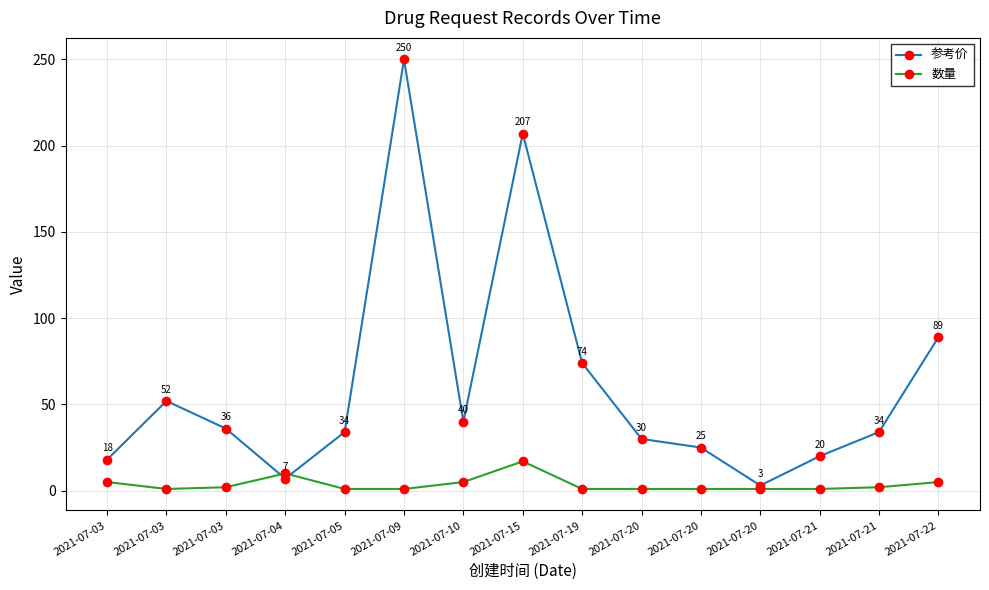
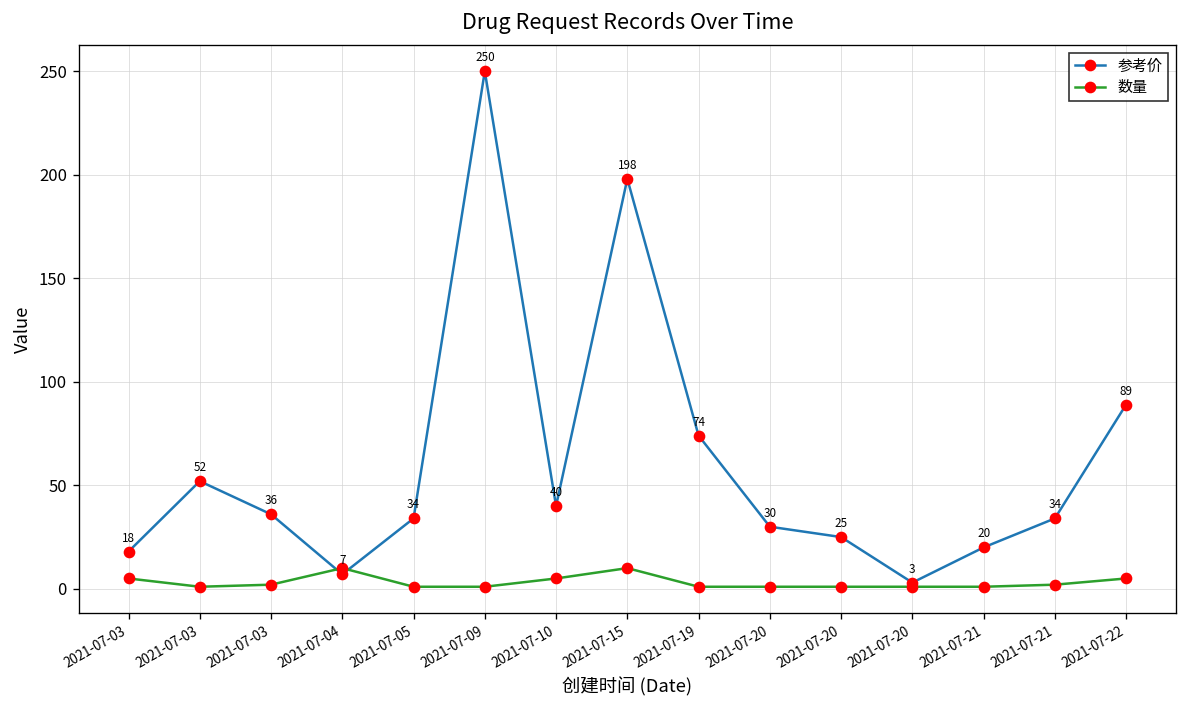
参考价, 2021-07-15: 207 -> 198
数量, 2021-07-15: 17 -> 10
